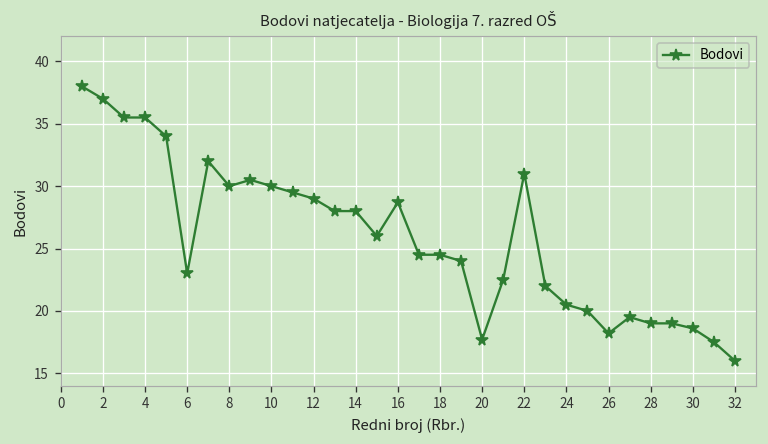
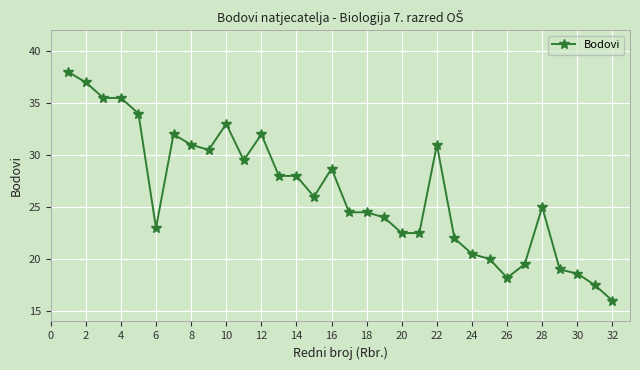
8: 30 -> 31
10: 30 -> 33
12: 29 -> 32
20: 17.7 -> 22.5
28: 19 -> 25
